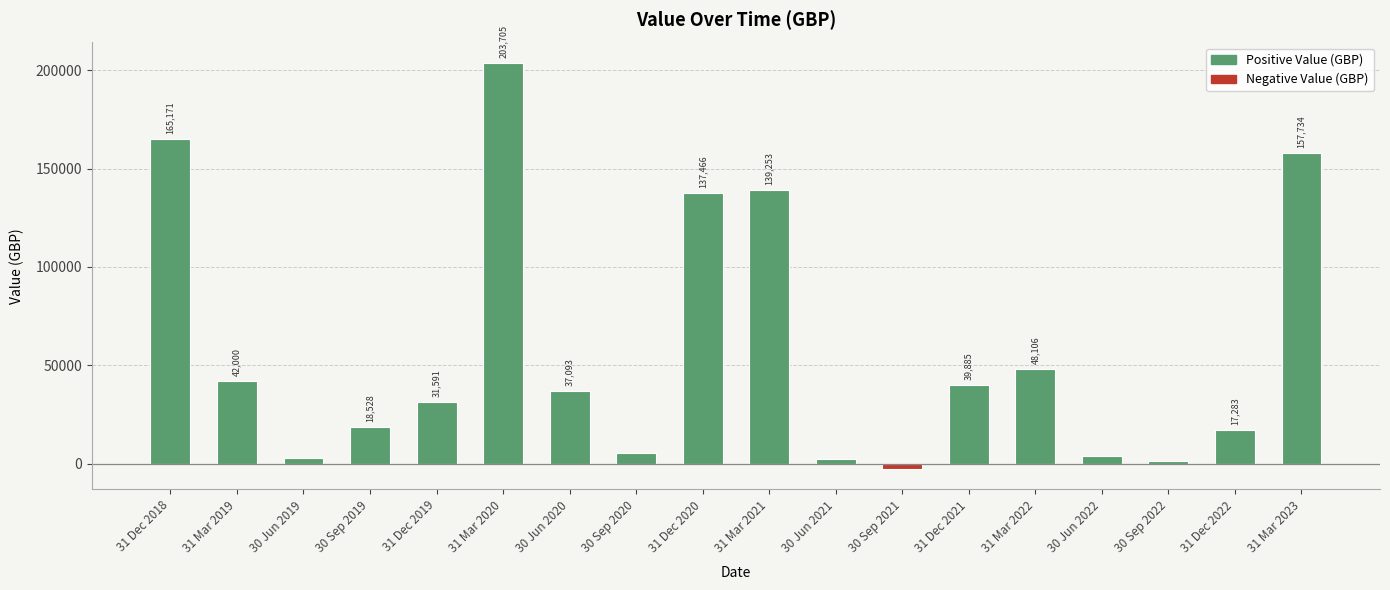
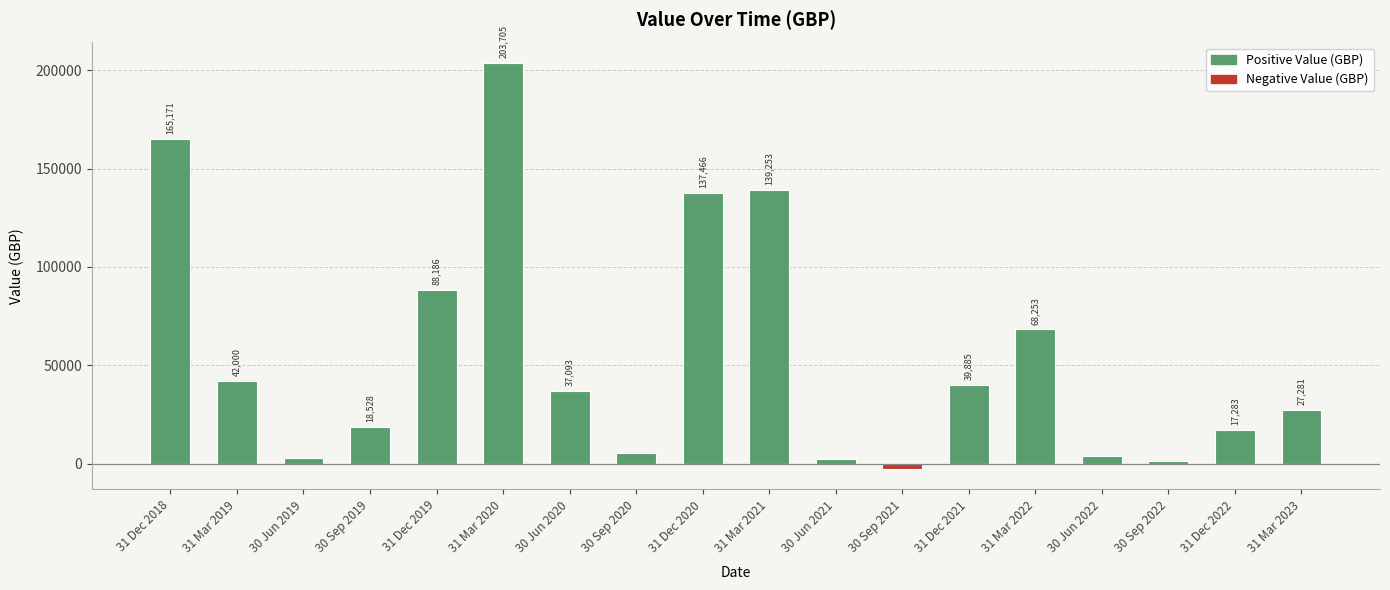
31 Dec 2019: 31,591 -> 88,186
31 Mar 2022: 48,106 -> 68,253
31 Mar 2023: 157,734 -> 27,281
